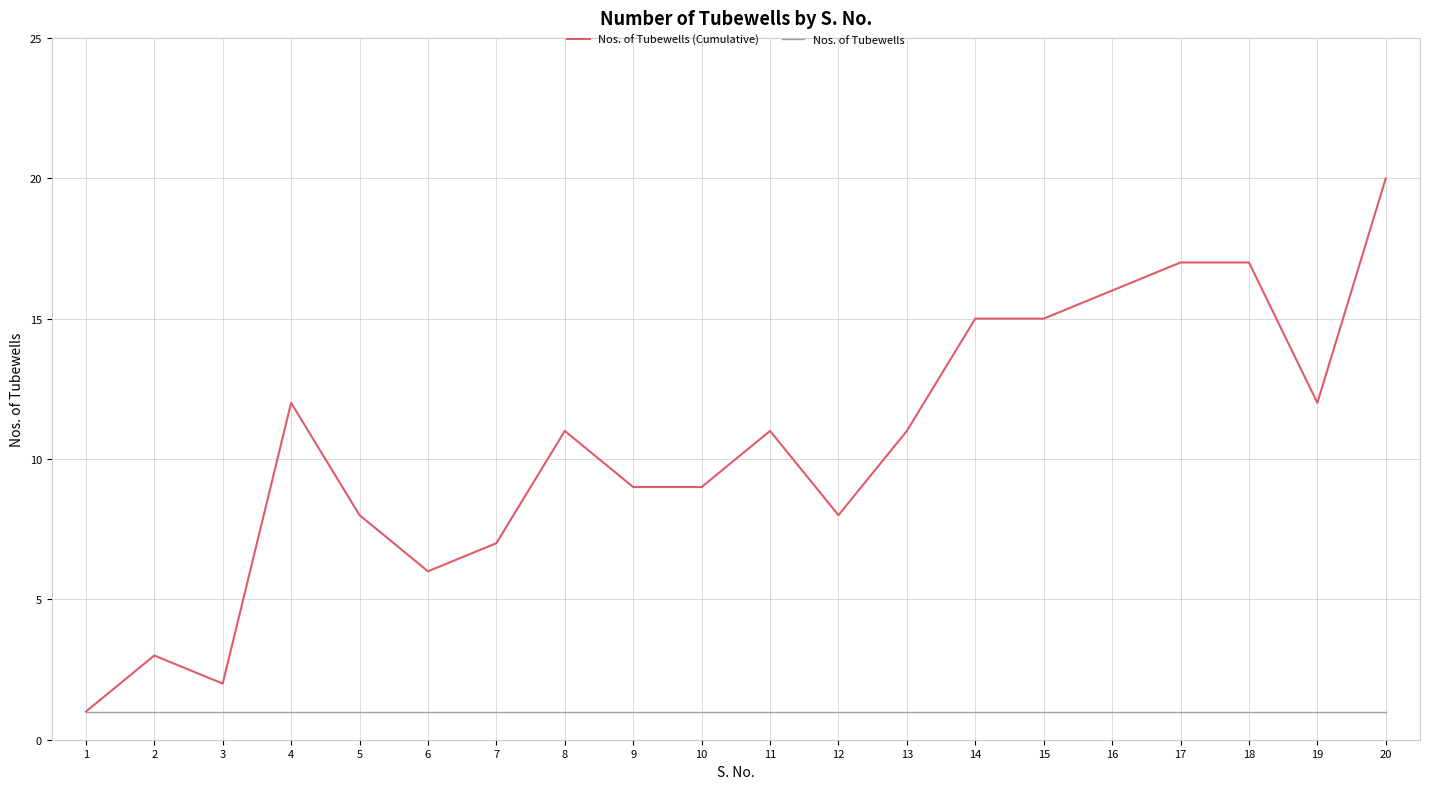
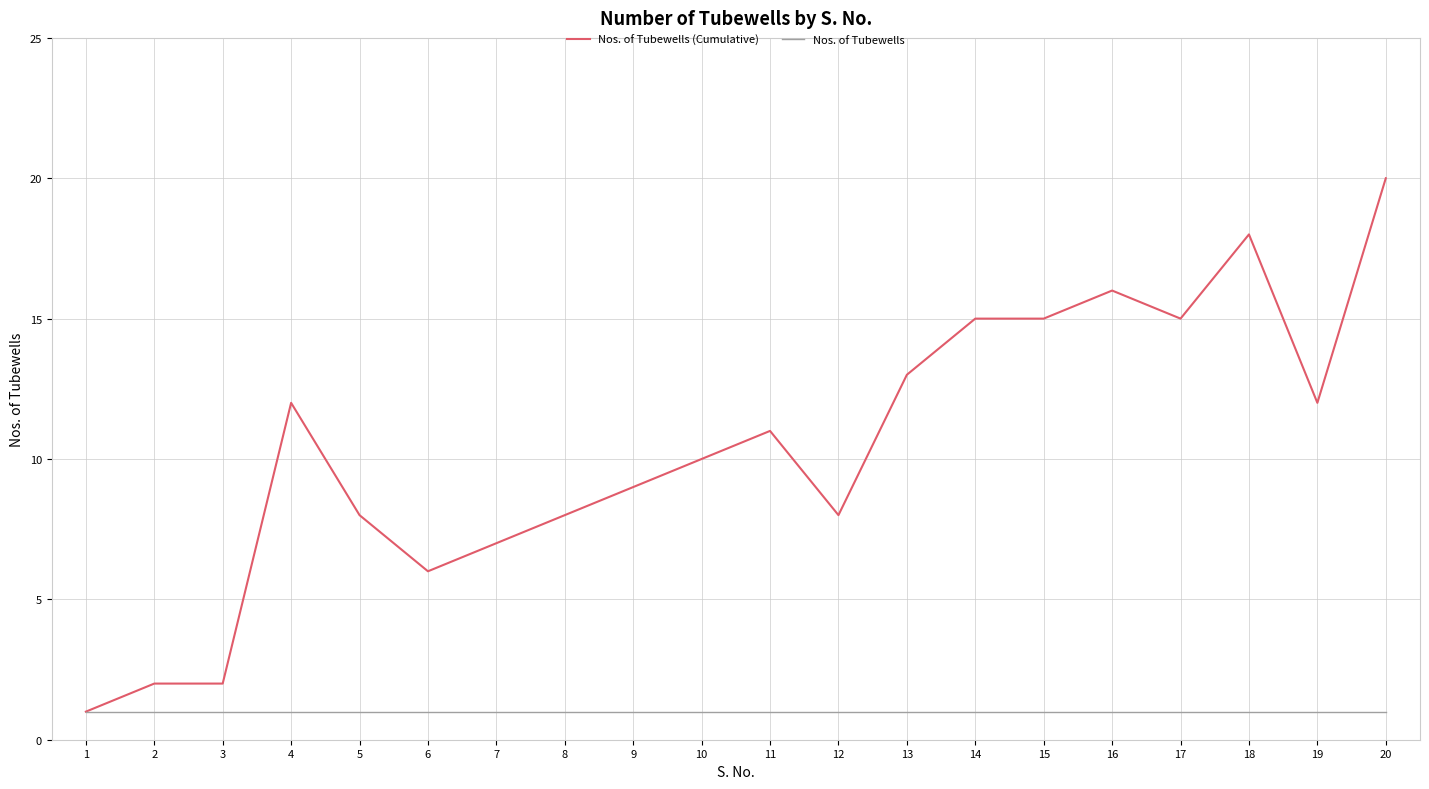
Nos. of Tubewells (Cumulative), 2: 3 -> 2
Nos. of Tubewells (Cumulative), 8: 11 -> 8
Nos. of Tubewells (Cumulative), 10: 9 -> 10
Nos. of Tubewells (Cumulative), 13: 11 -> 13
Nos. of Tubewells (Cumulative), 17: 17 -> 15
Nos. of Tubewells (Cumulative), 18: 17 -> 18
